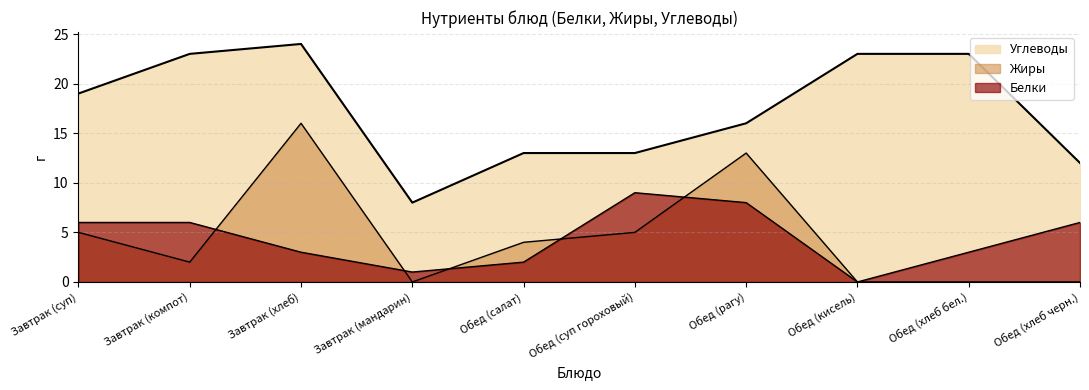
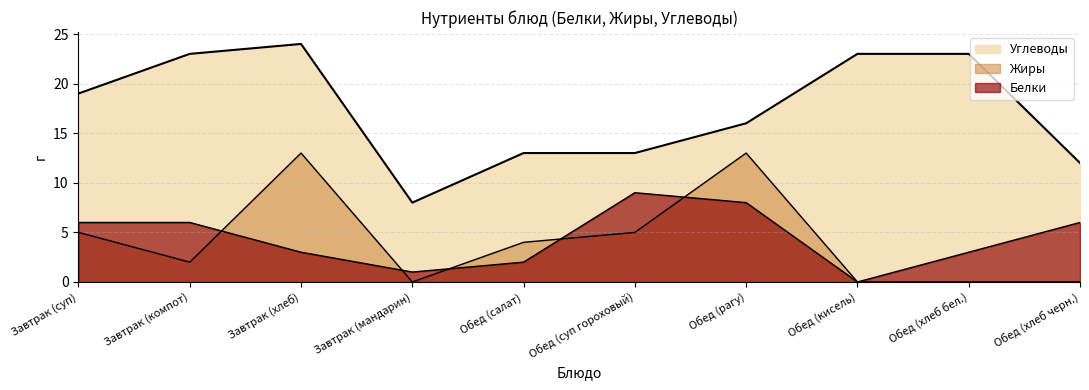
Жиры, Завтрак (хлеб): 16 -> 13
